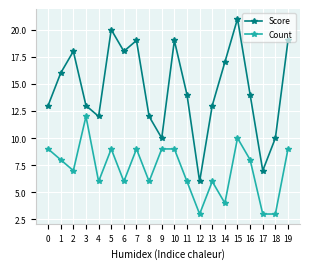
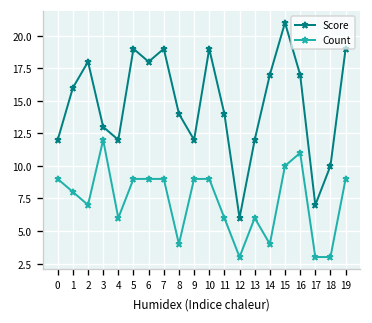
Score, 0: 13 -> 12
Score, 5: 20 -> 19
Count, 6: 6 -> 9
Score, 8: 12 -> 14
Count, 8: 6 -> 4
Score, 9: 10 -> 12
Score, 13: 13 -> 12
Score, 16: 14 -> 17
Count, 16: 8 -> 11
